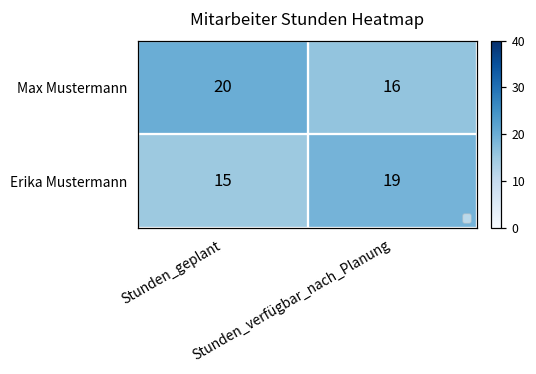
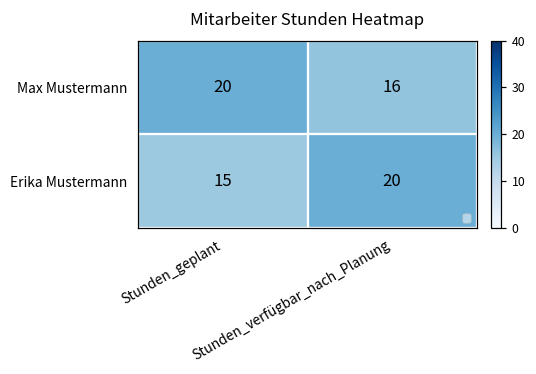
Erika Mustermann, Stunden_verfügbar_nach_Planung: 19 -> 20
